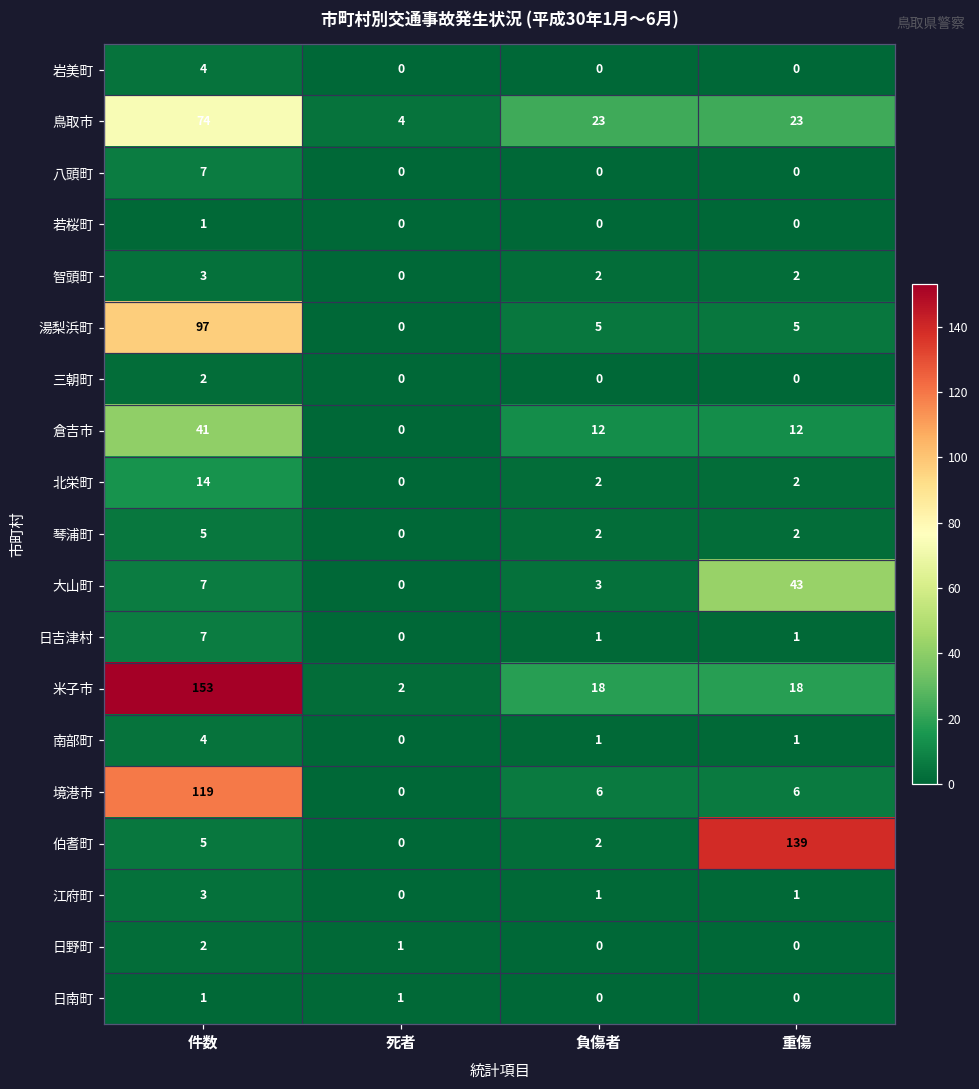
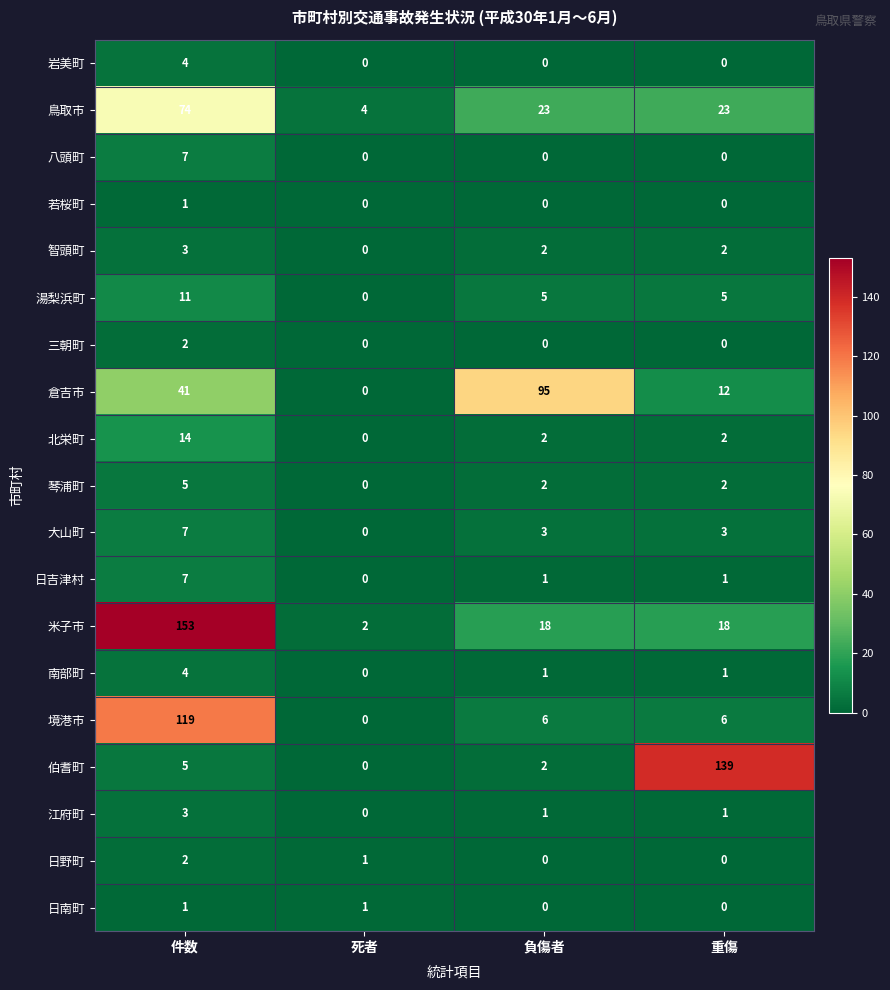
湯梨浜町, 件数: 97 -> 11
倉吉市, 負傷者: 12 -> 95
大山町, 重傷: 43 -> 3
